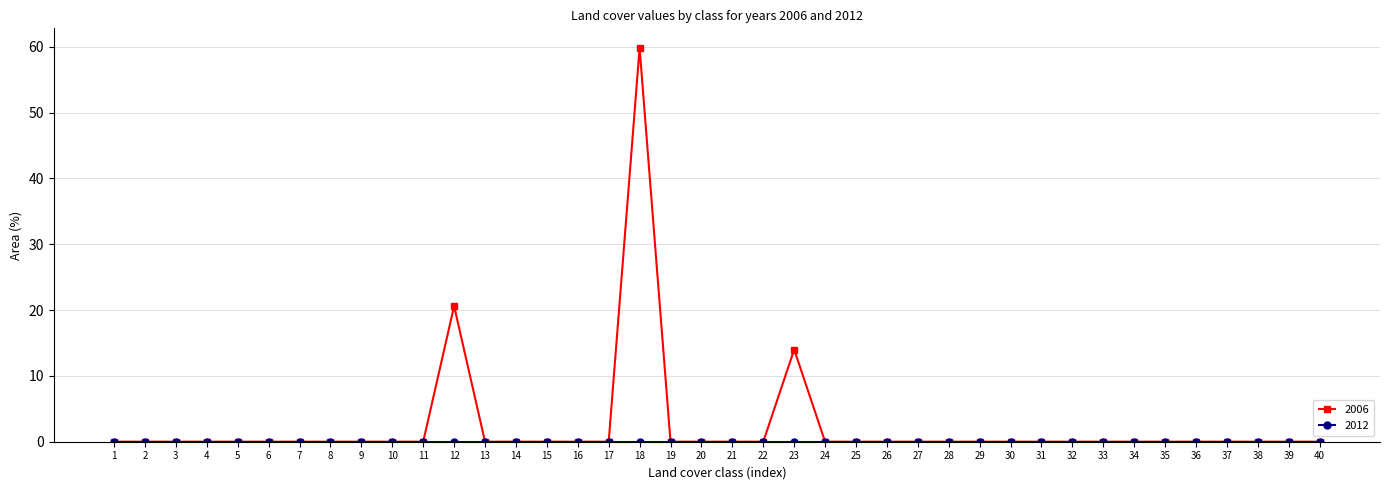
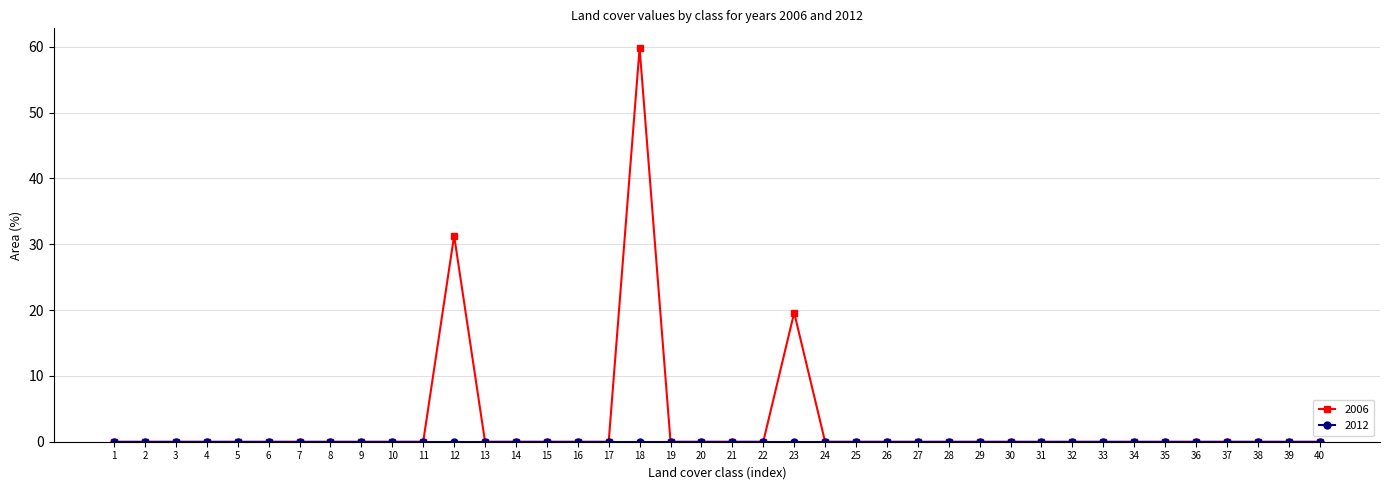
2006, 12: 21 -> 31
2006, 23: 14 -> 20
